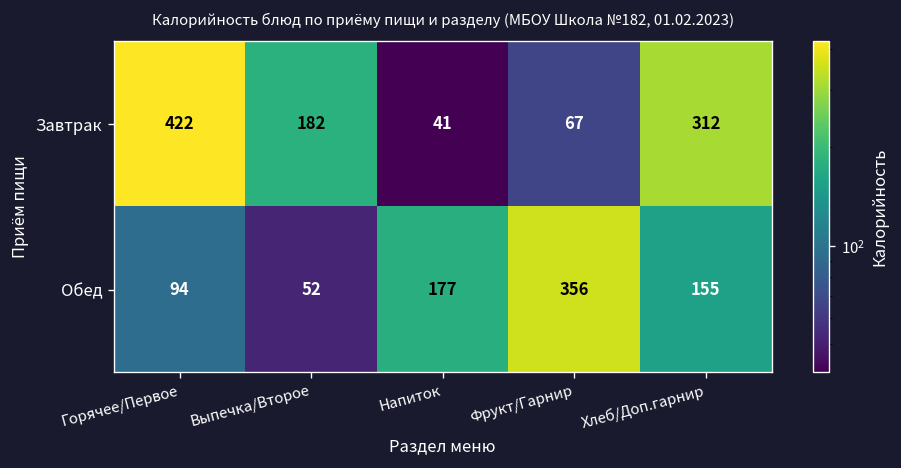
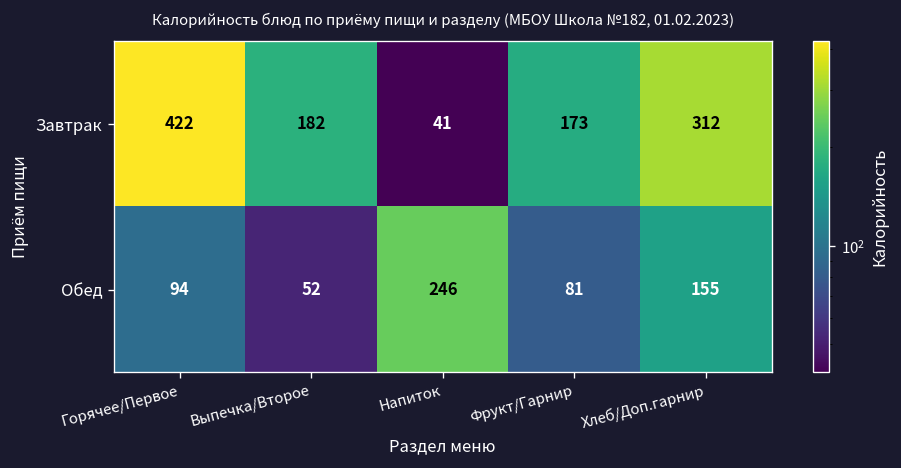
Завтрак, Фрукт/Гарнир: 67 -> 173
Обед, Напиток: 177 -> 246
Обед, Фрукт/Гарнир: 356 -> 81
